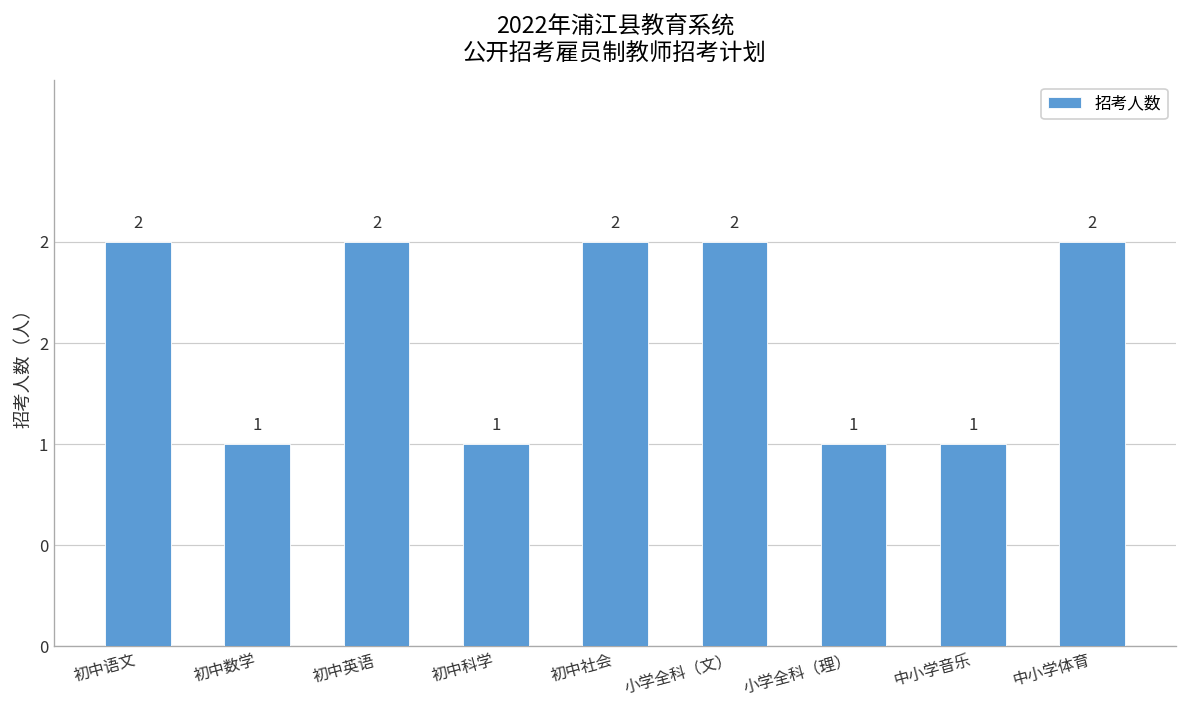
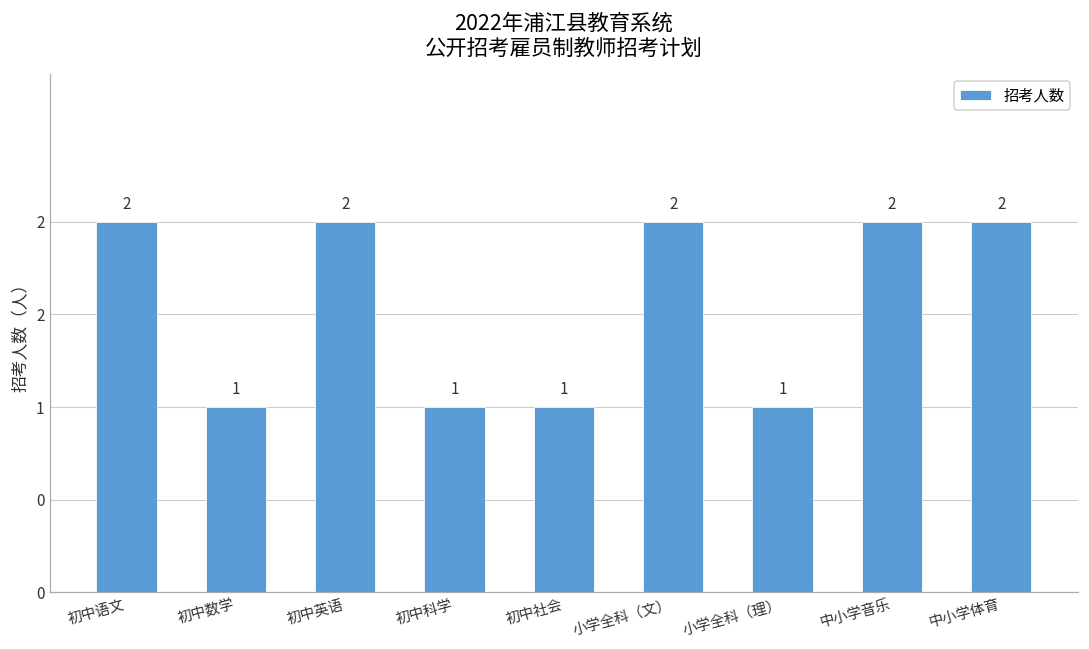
初中社会: 2 -> 1
中小学音乐: 1 -> 2
